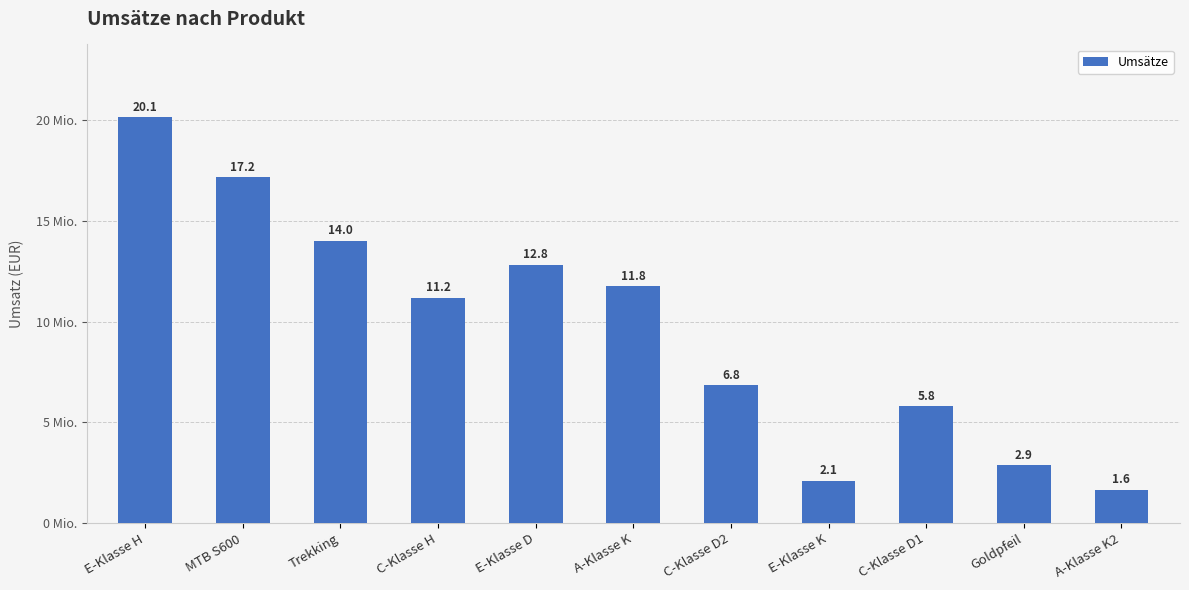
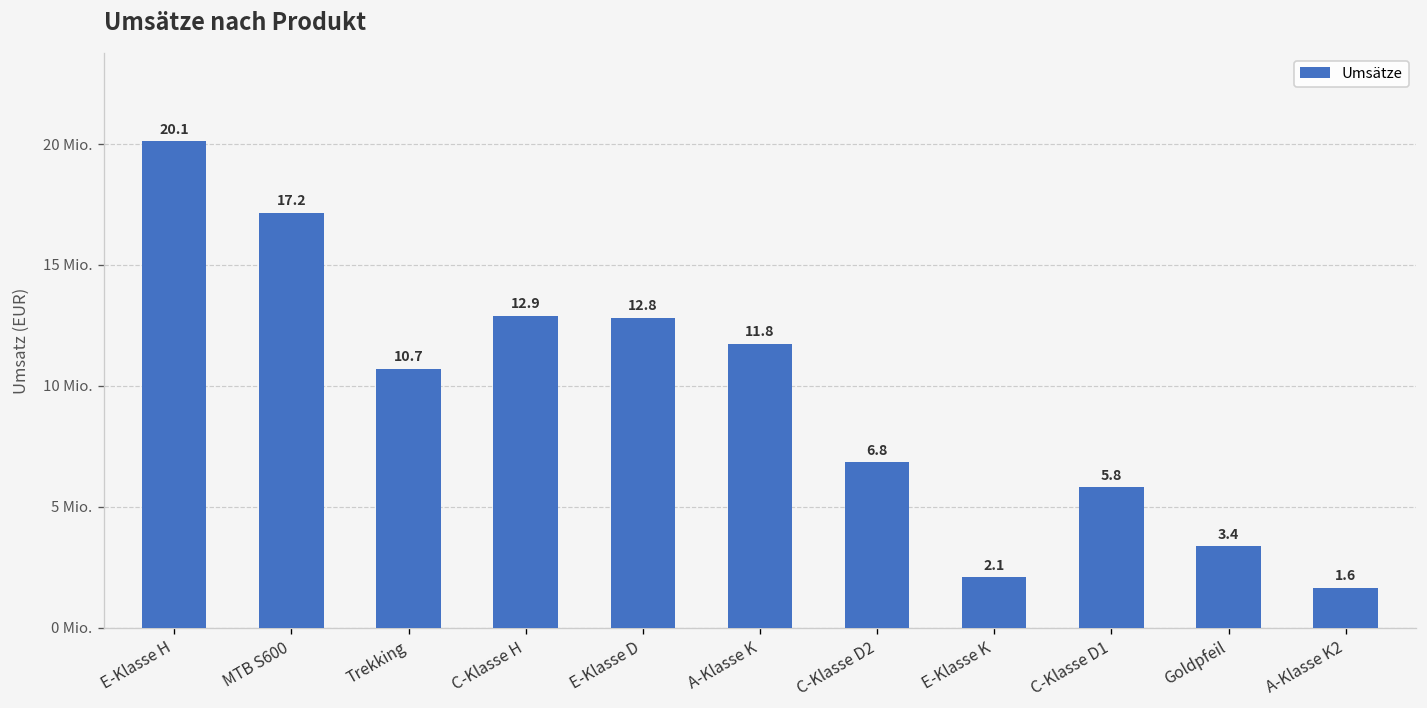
Trekking: 14.0 -> 10.7
C-Klasse H: 11.2 -> 12.9
Goldpfeil: 2.9 -> 3.4
